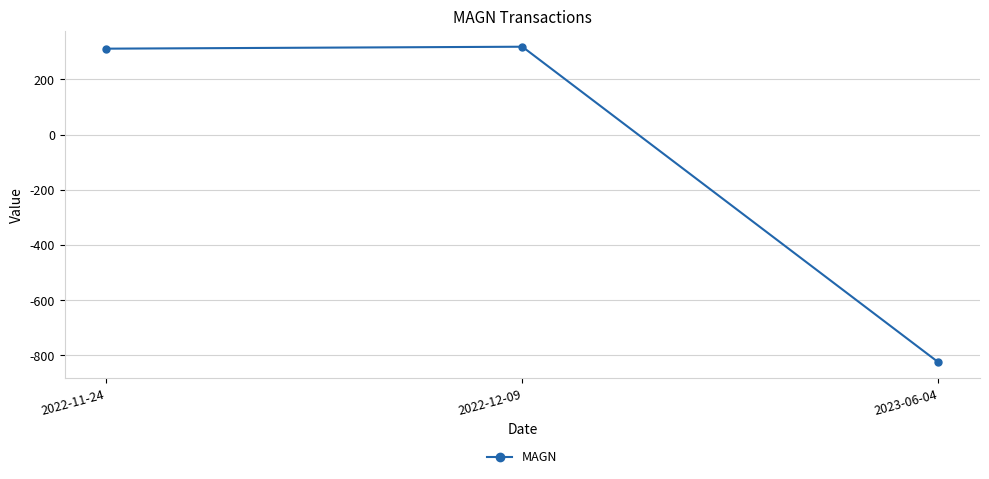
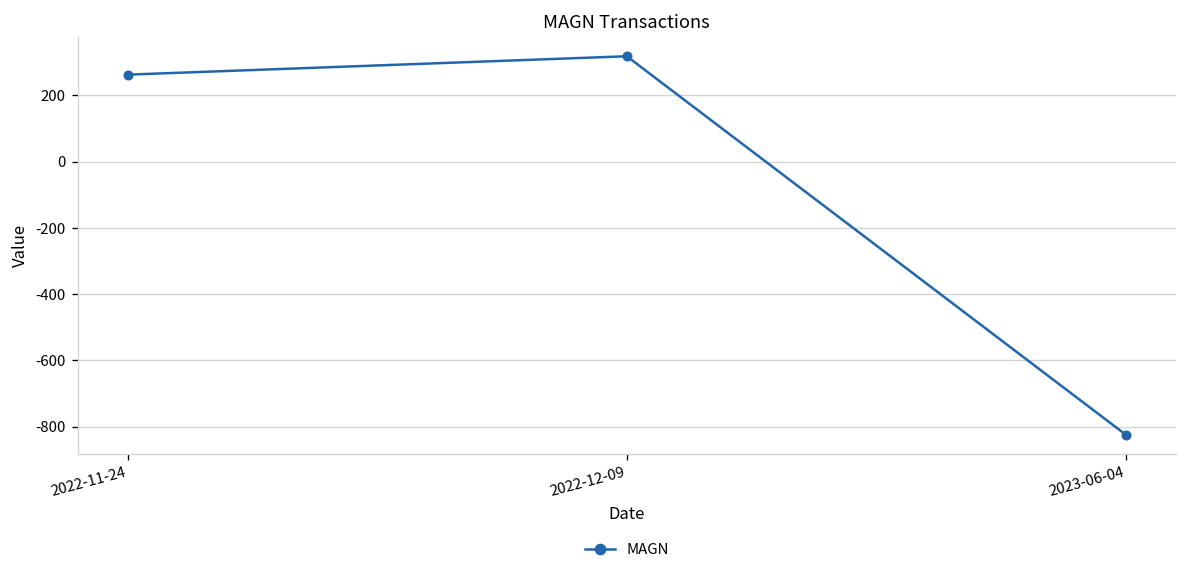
2022-11-24: 310 -> 260
